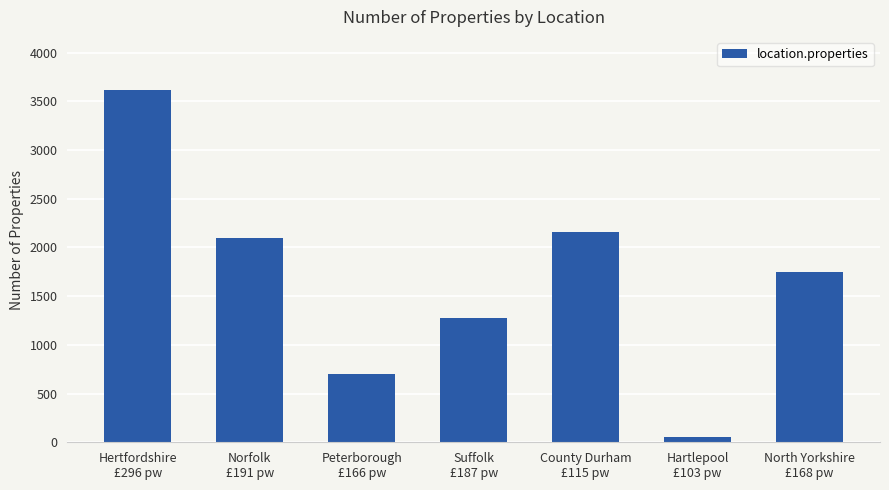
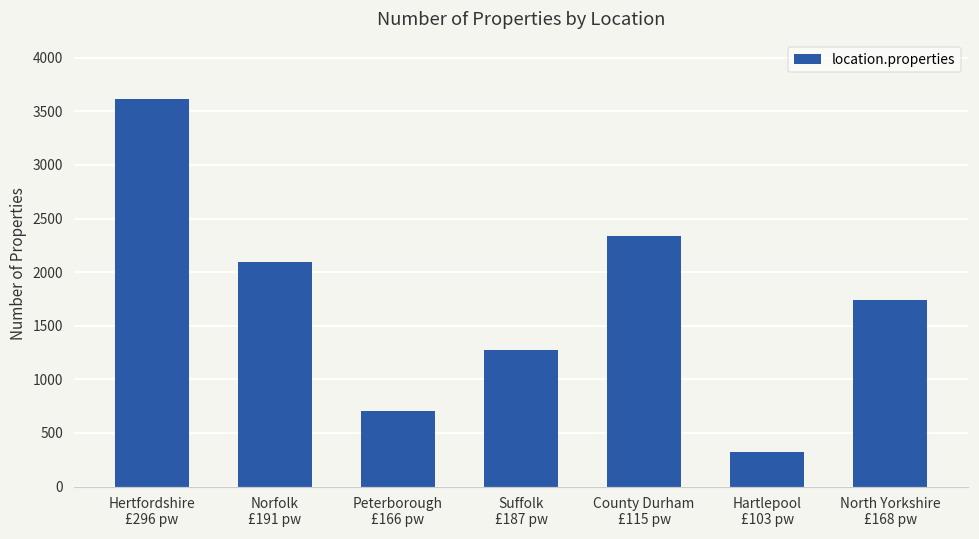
County Durham £115 pw: 2200 -> 2300
Hartlepool £103 pw: 100 -> 300
